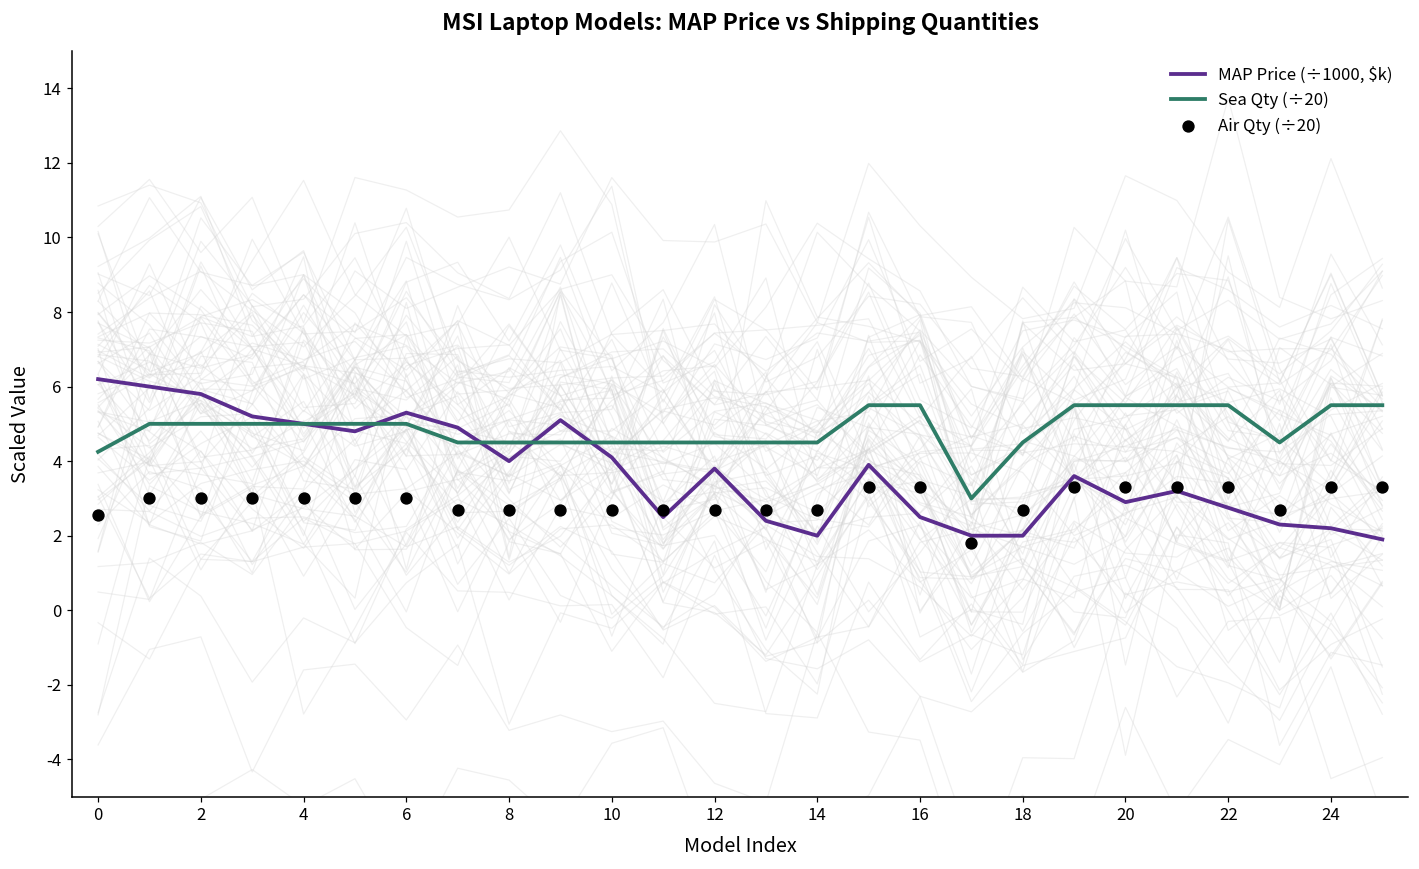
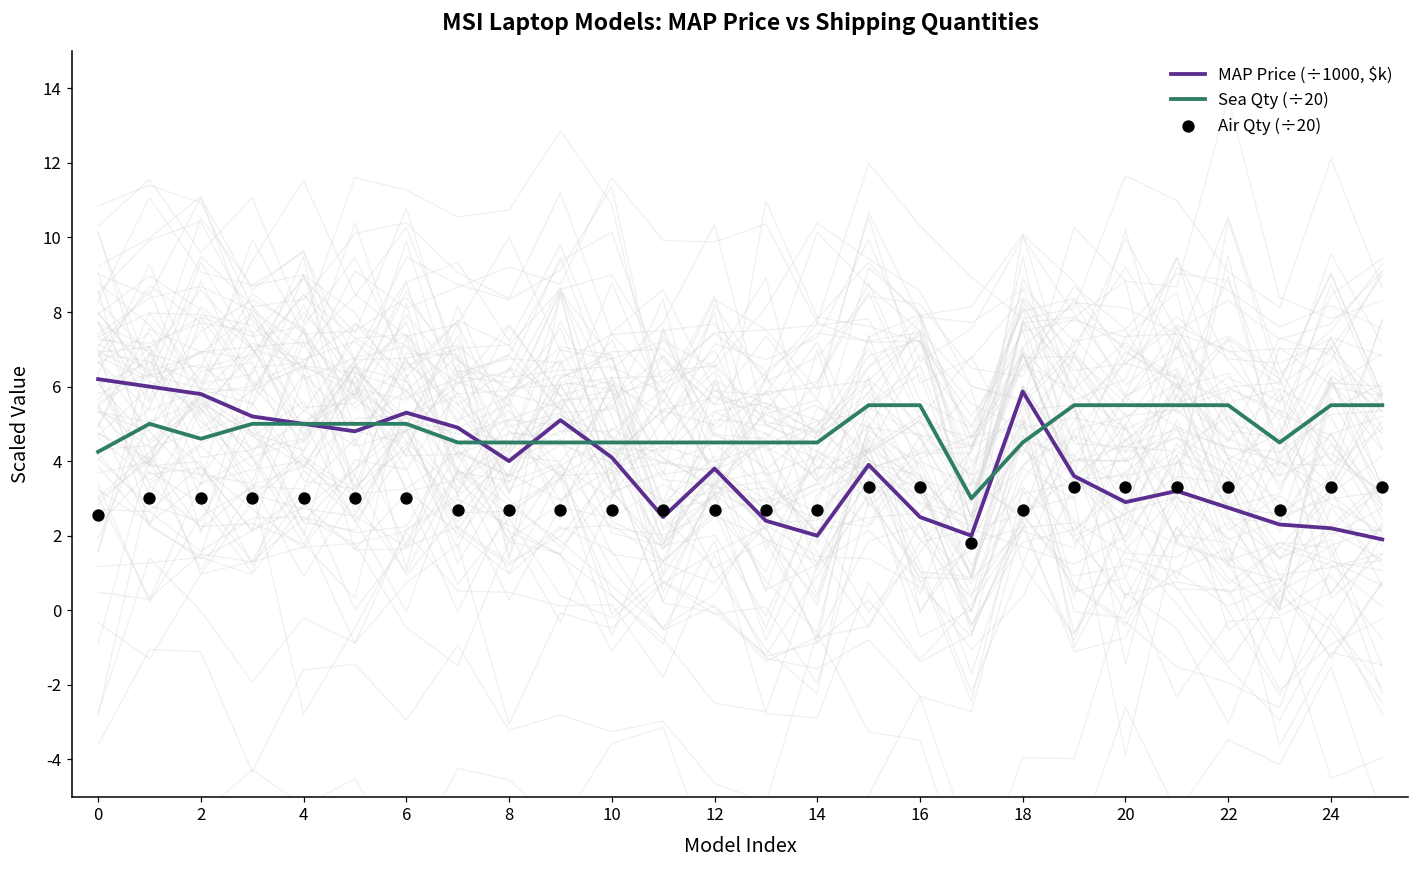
Sea Qty (÷20), 2: 5.0 -> 4.6
MAP Price (÷1000, $k), 18: 2.0 -> 5.9
